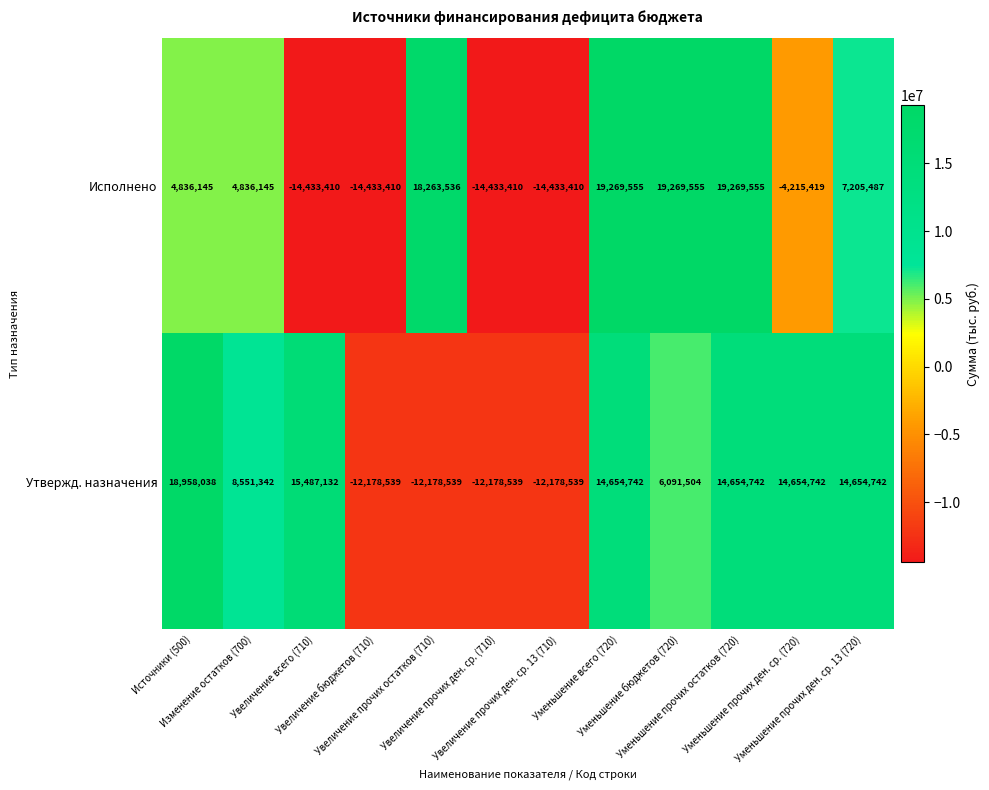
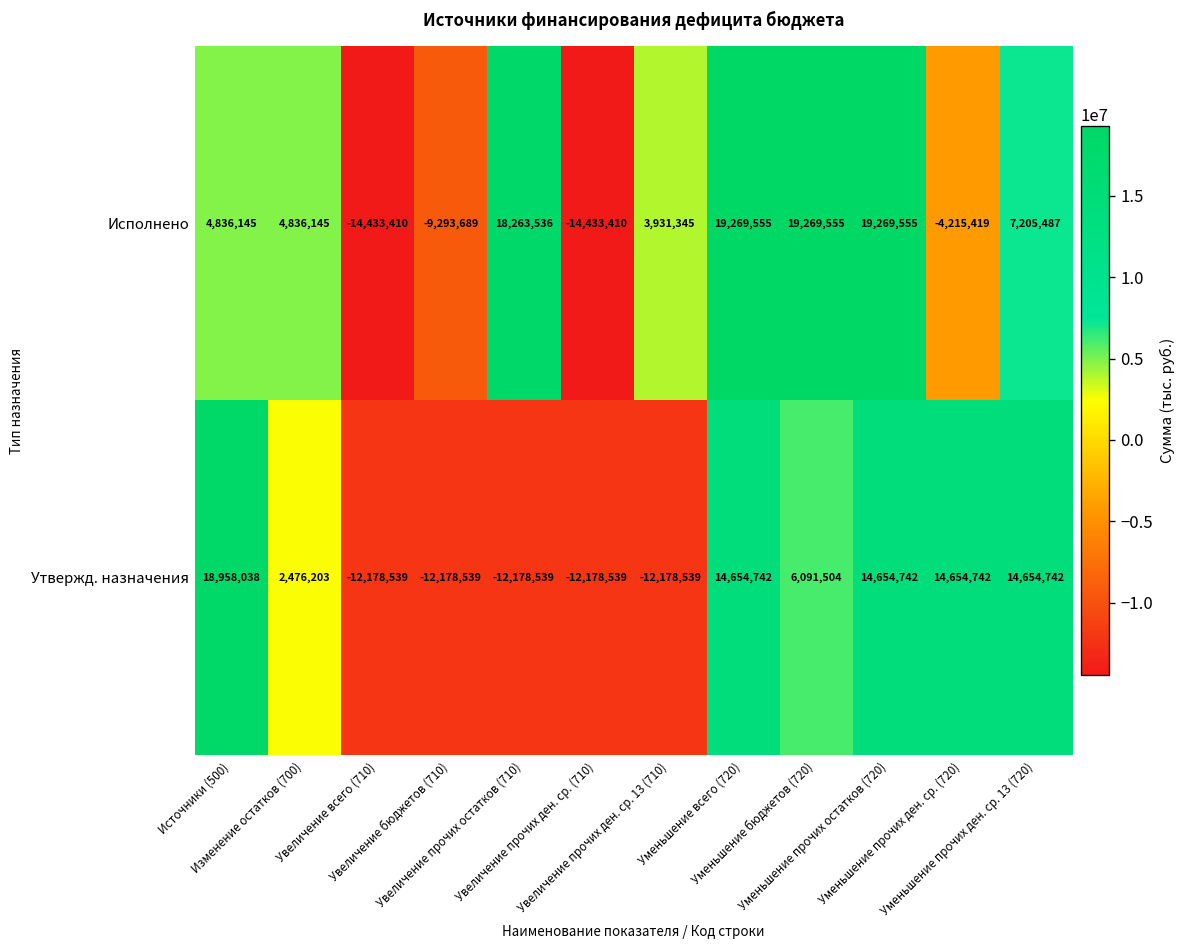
Исполнено, Увеличение бюджетов (710): -14,433,410 -> -9,293,689
Исполнено, Увеличение прочих ден. ср. 13 (710): -14,433,410 -> 3,931,345
Утвержд. назначения, Изменение остатков (700): 8,551,342 -> 2,476,203
Утвержд. назначения, Увеличение всего (710): 15,487,132 -> -12,178,539
